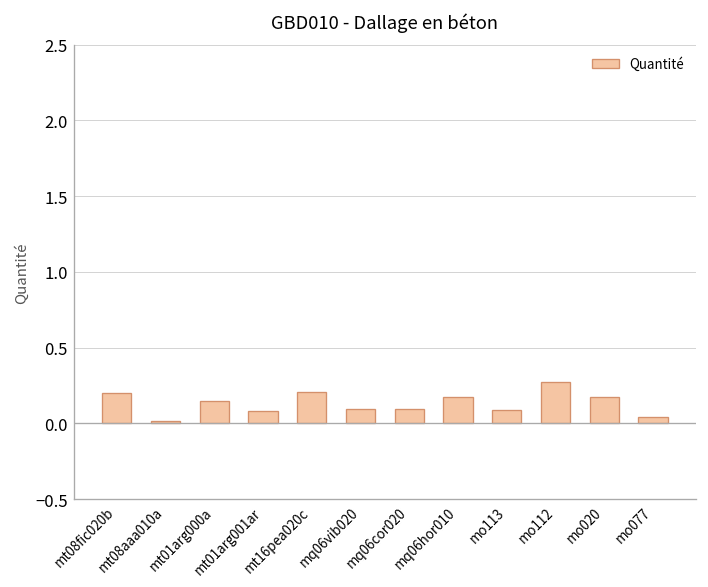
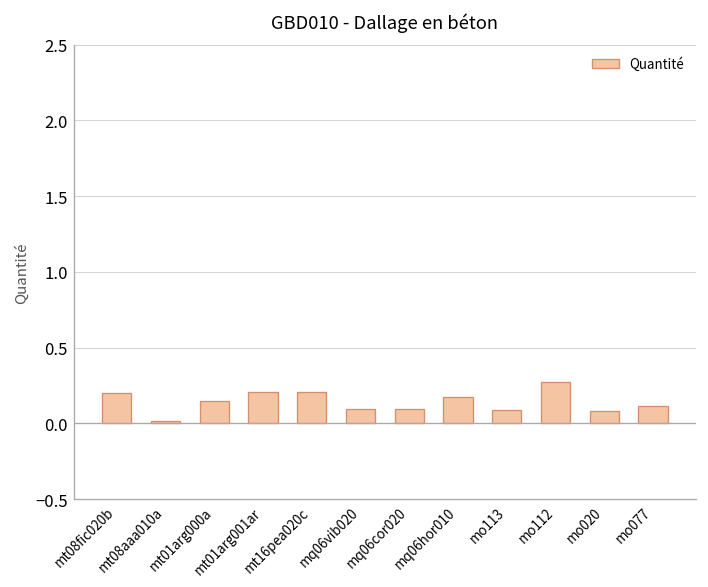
mt01arg001ar: 0.09 -> 0.21
mo020: 0.18 -> 0.08
mo077: 0.04 -> 0.12
